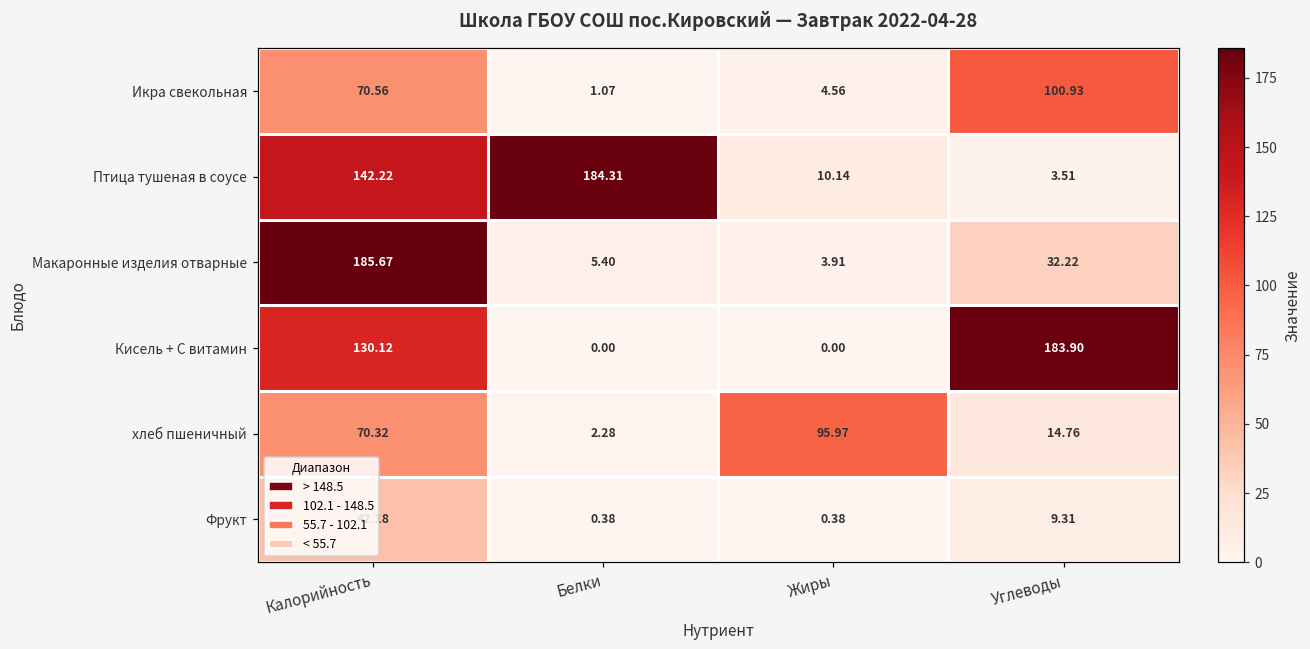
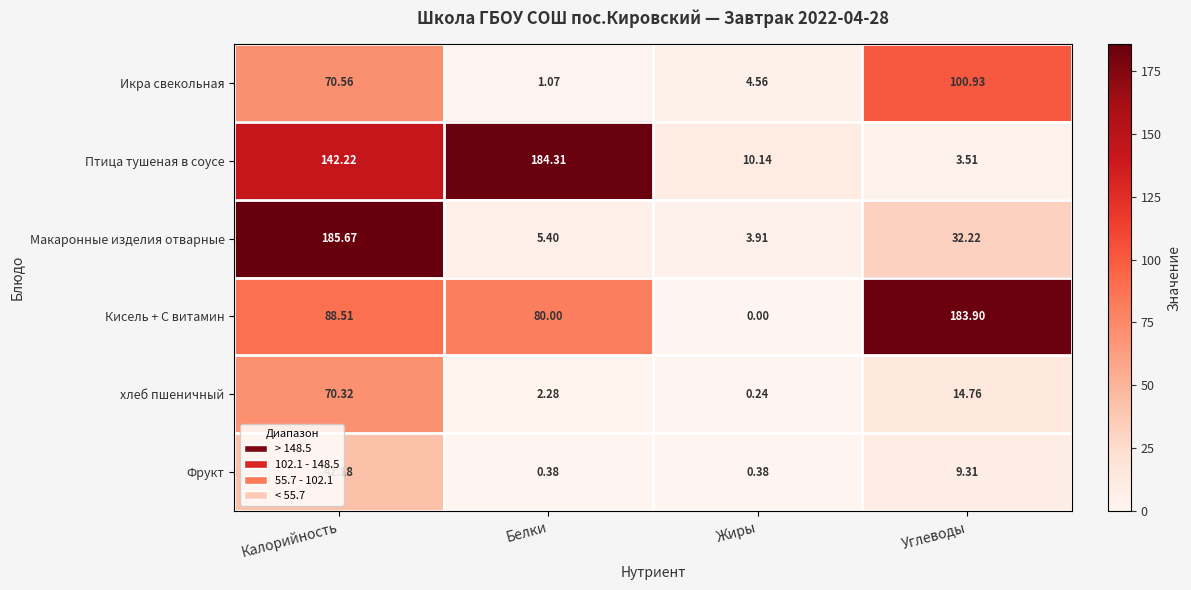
Кисель + С витамин, Калорийность: 130.12 -> 88.51
Кисель + С витамин, Белки: 0.00 -> 80.00
хлеб пшеничный, Жиры: 95.97 -> 0.24
